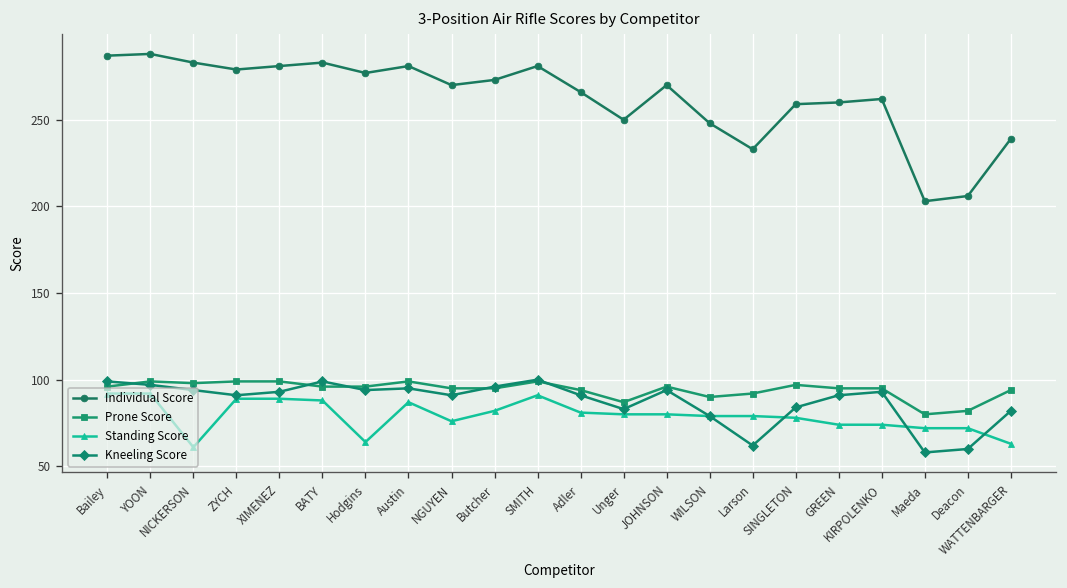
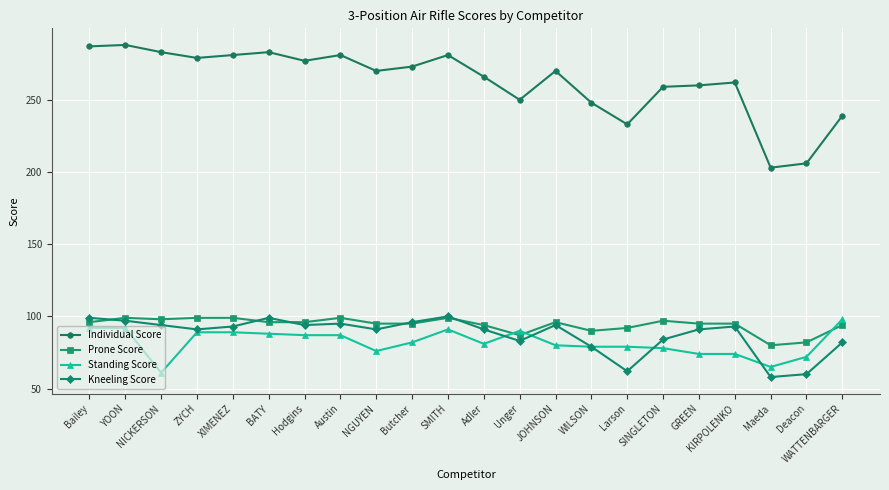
Standing Score, Hodgins: 64 -> 87
Standing Score, Unger: 80 -> 90
Standing Score, Maeda: 72 -> 65
Standing Score, WATTENBARGER: 63 -> 98
